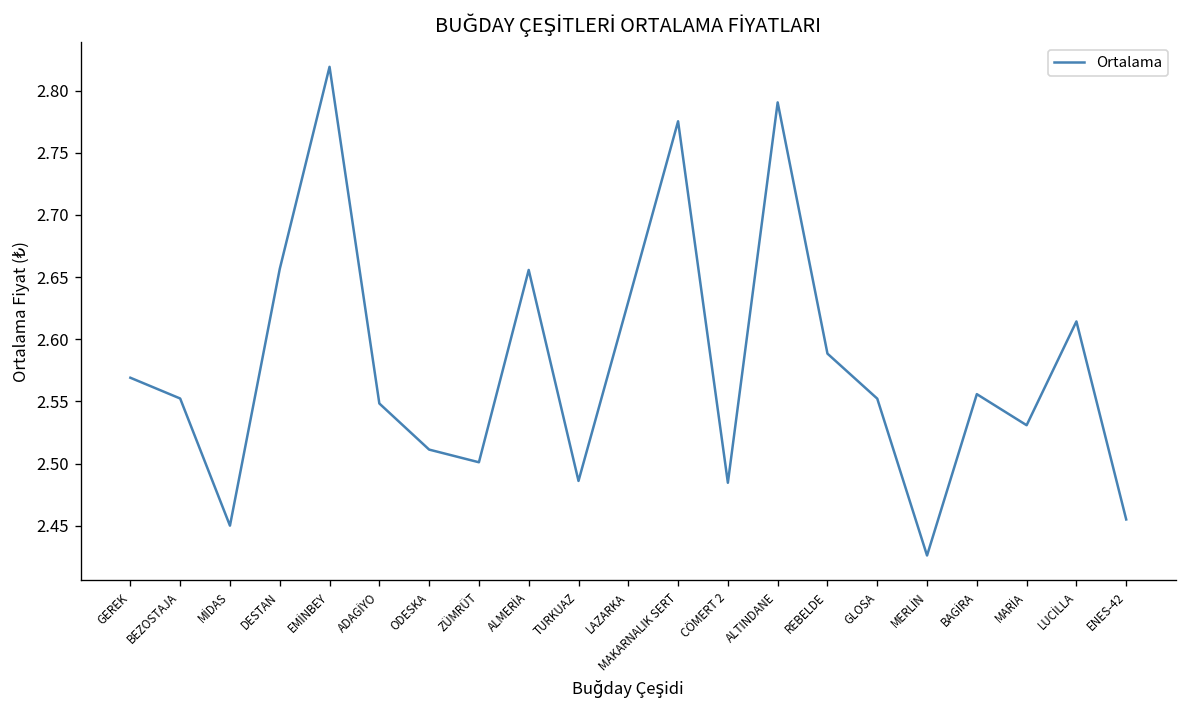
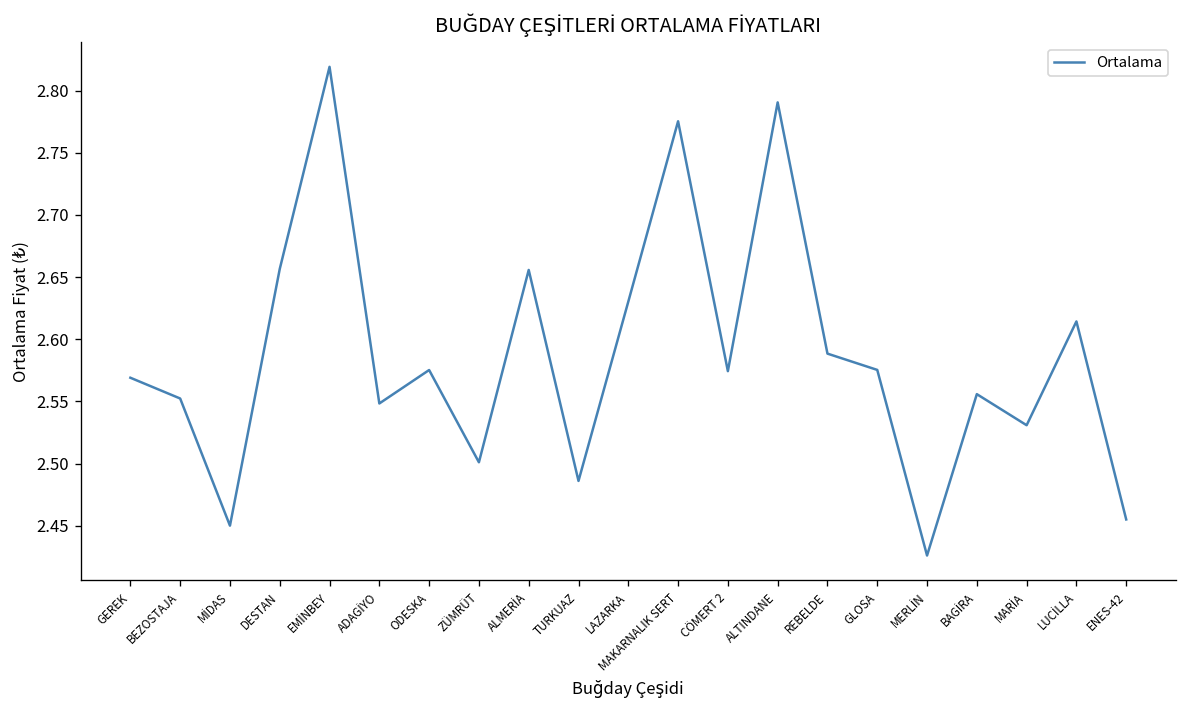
ODESKA: 2.511 -> 2.575
CÖMERT 2: 2.485 -> 2.574
GLOSA: 2.552 -> 2.575
